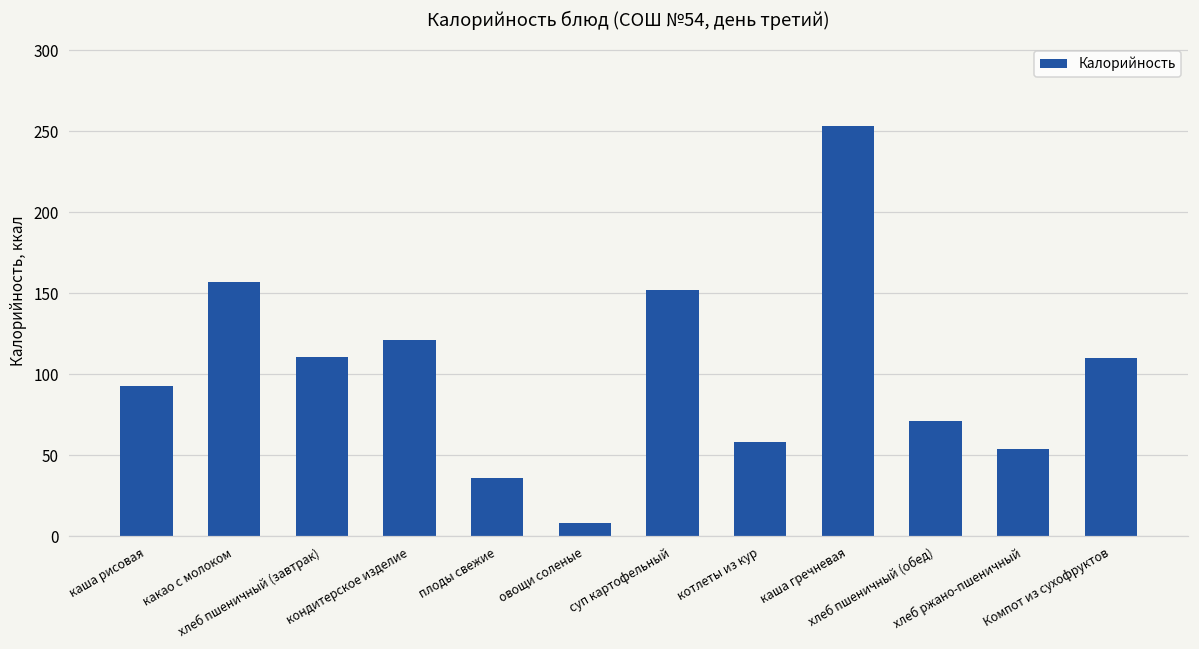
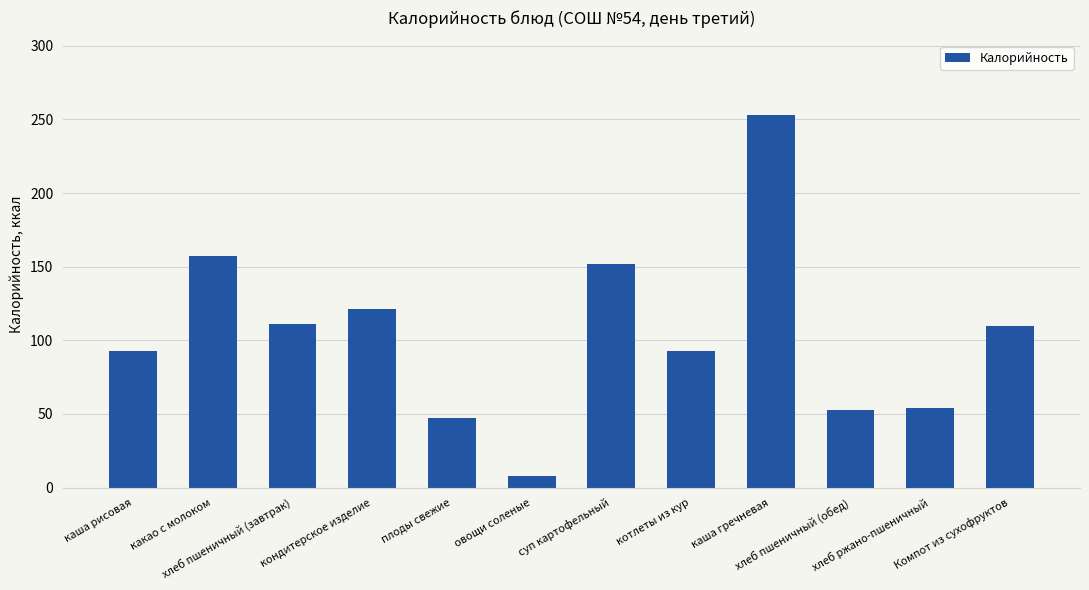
плоды свежие: 36 -> 47
котлеты из кур: 58 -> 93
хлеб пшеничный (обед): 71 -> 53
